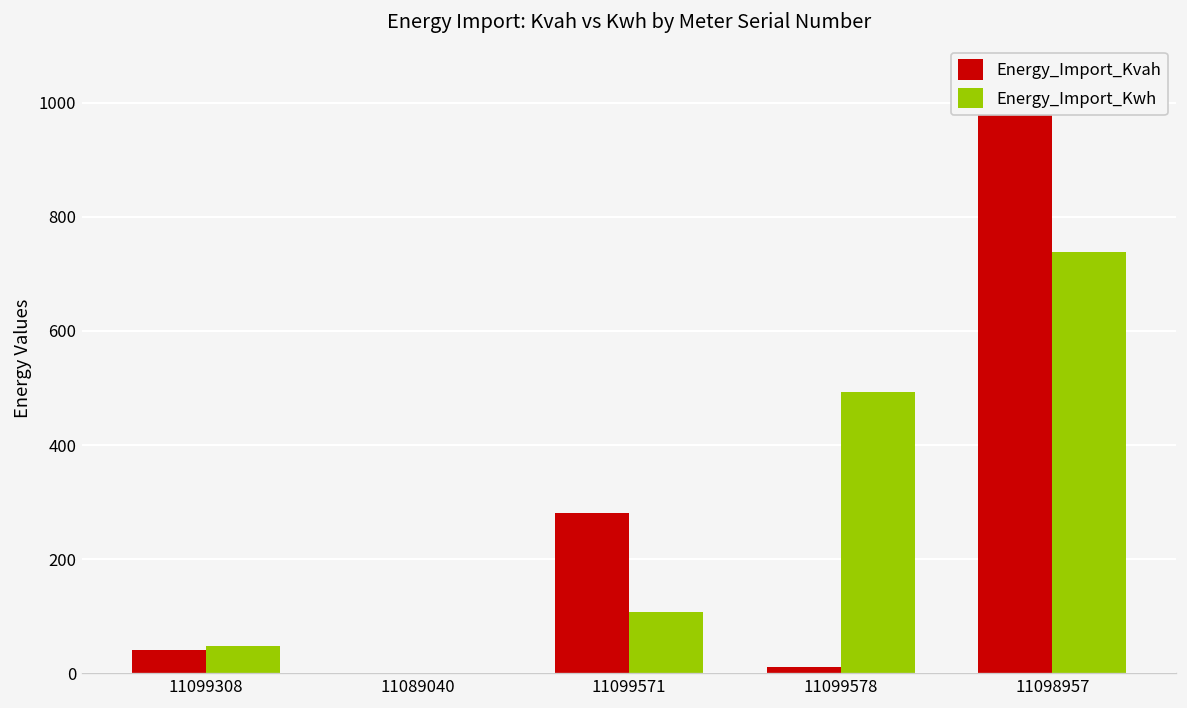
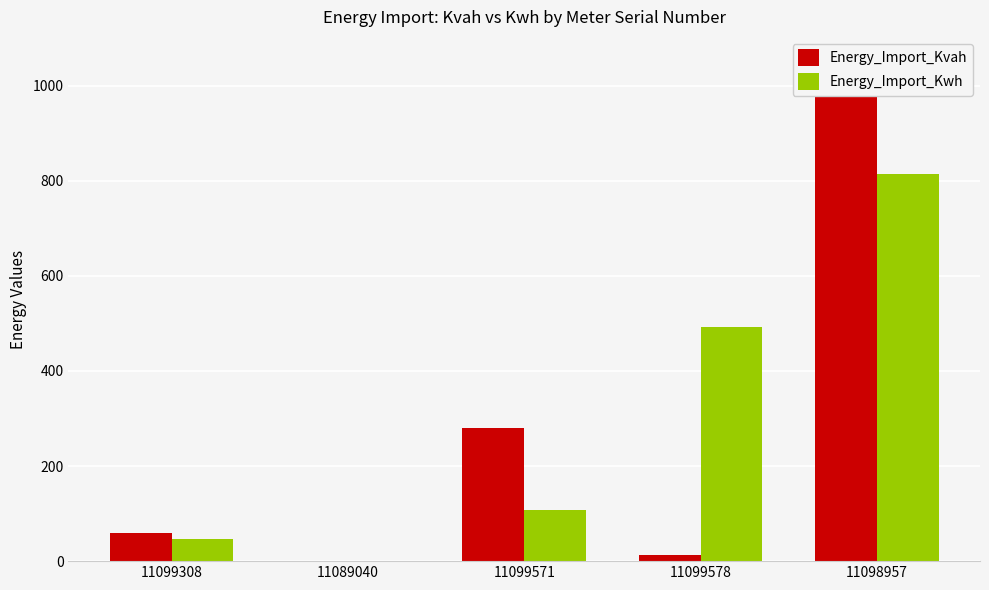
Energy_Import_Kvah, 11099308: 40 -> 60
Energy_Import_Kwh, 11098957: 740 -> 820
